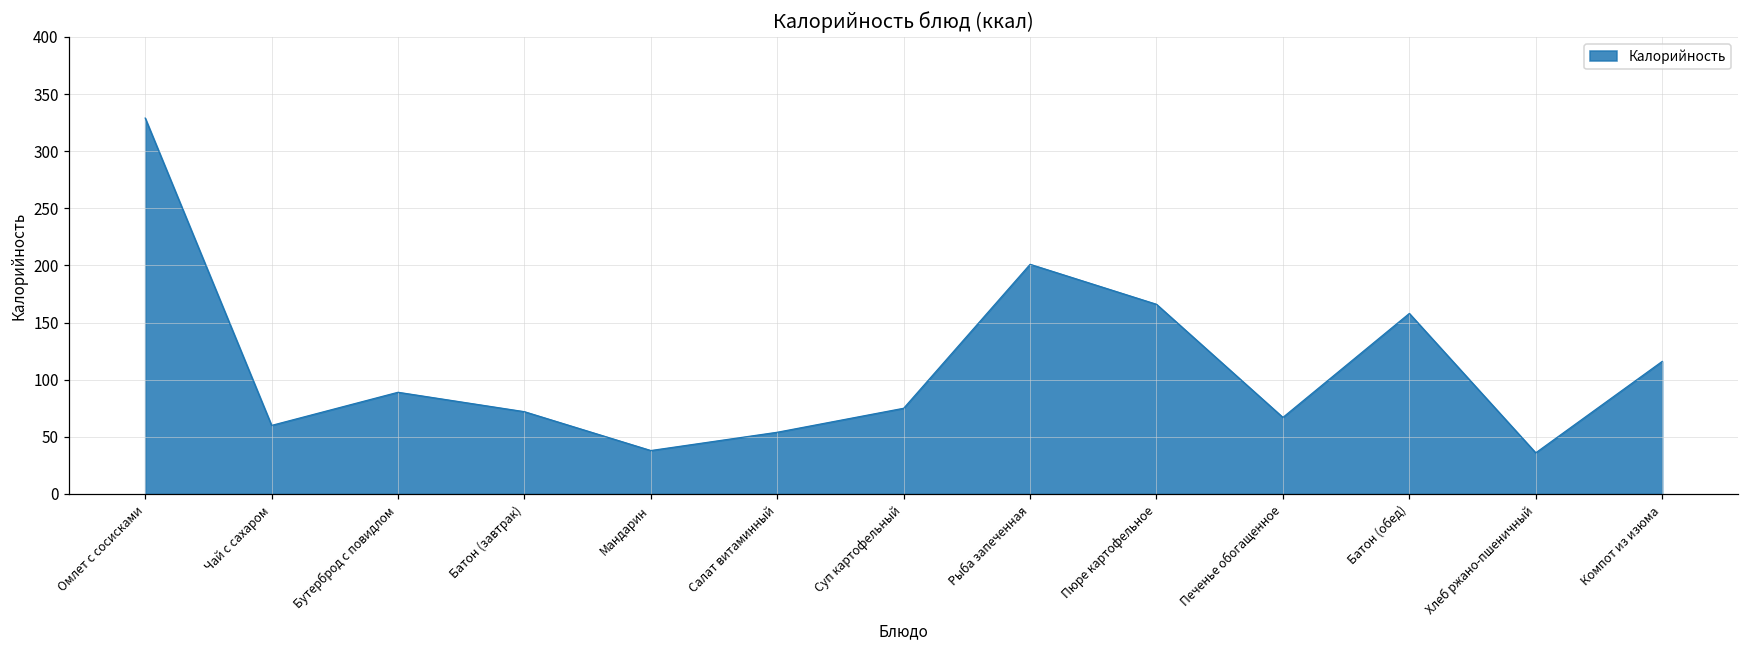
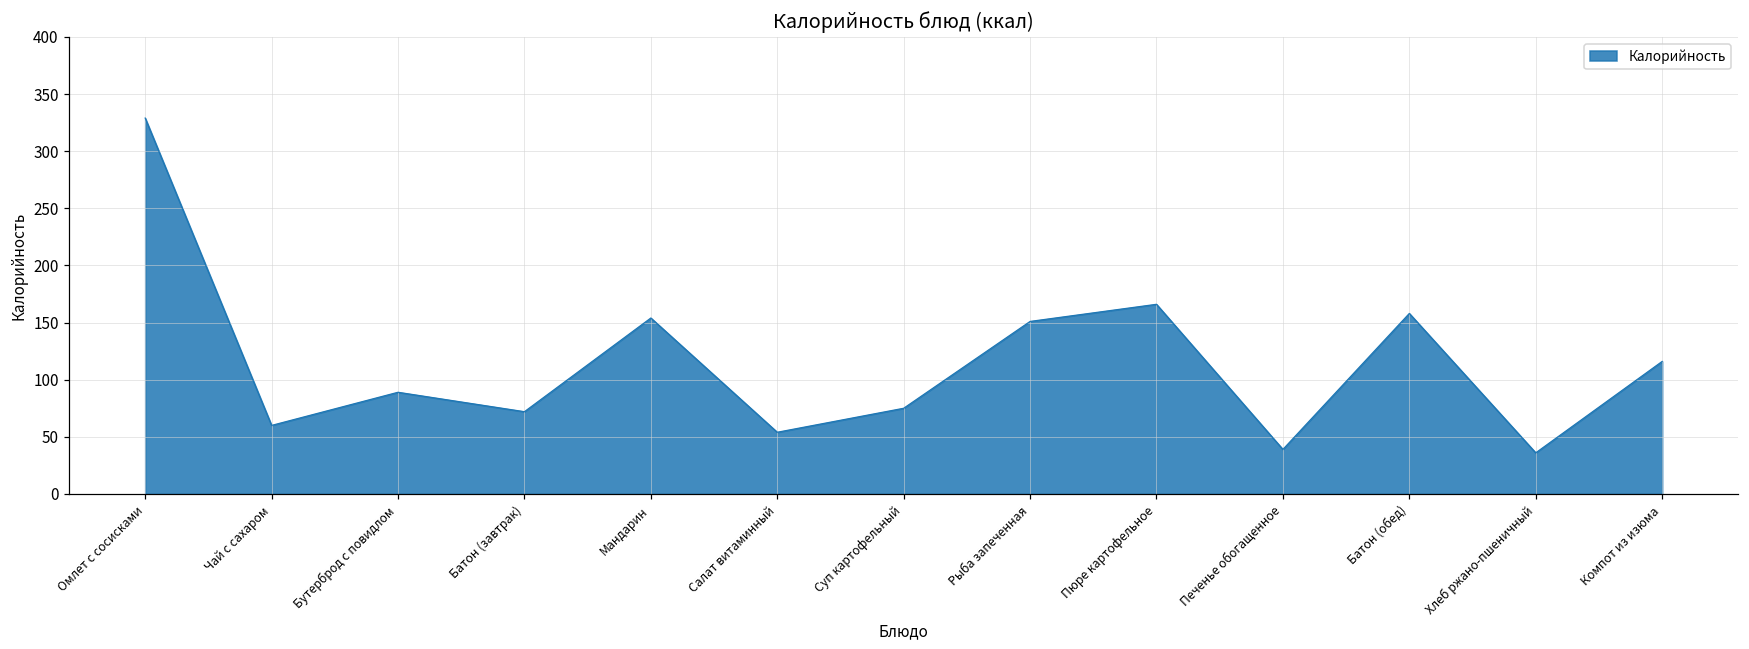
Мандарин: 38 -> 154
Рыба запеченная: 201 -> 151
Печенье обогащенное: 67 -> 39
